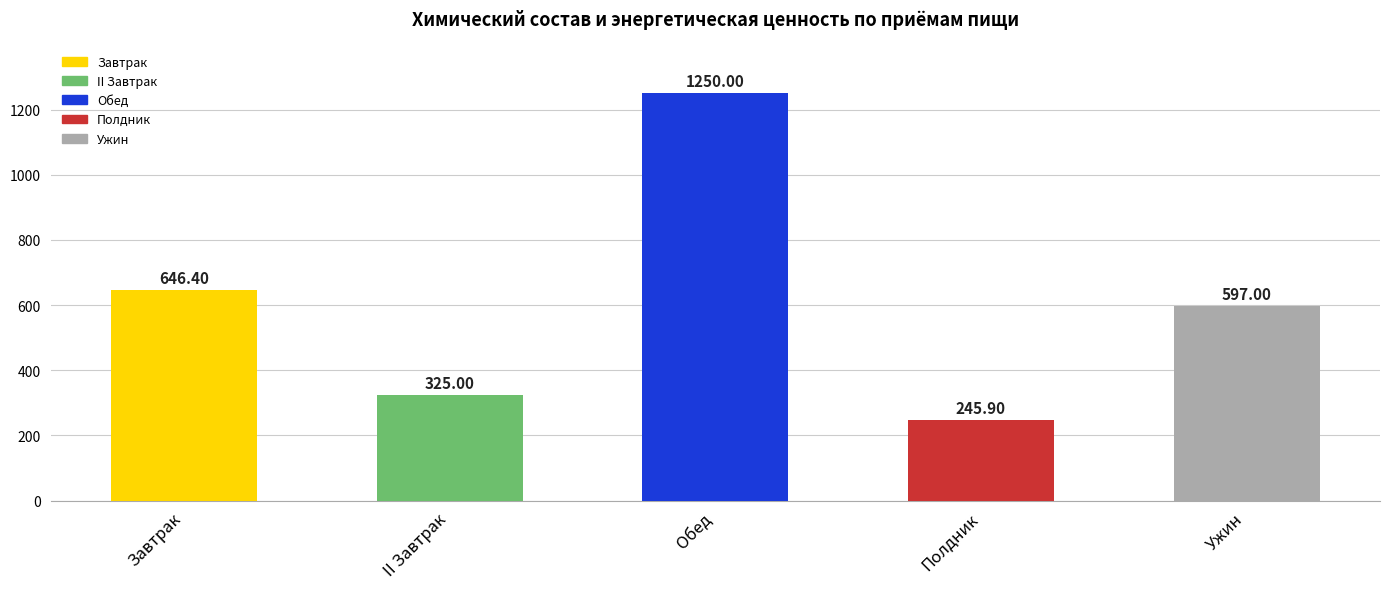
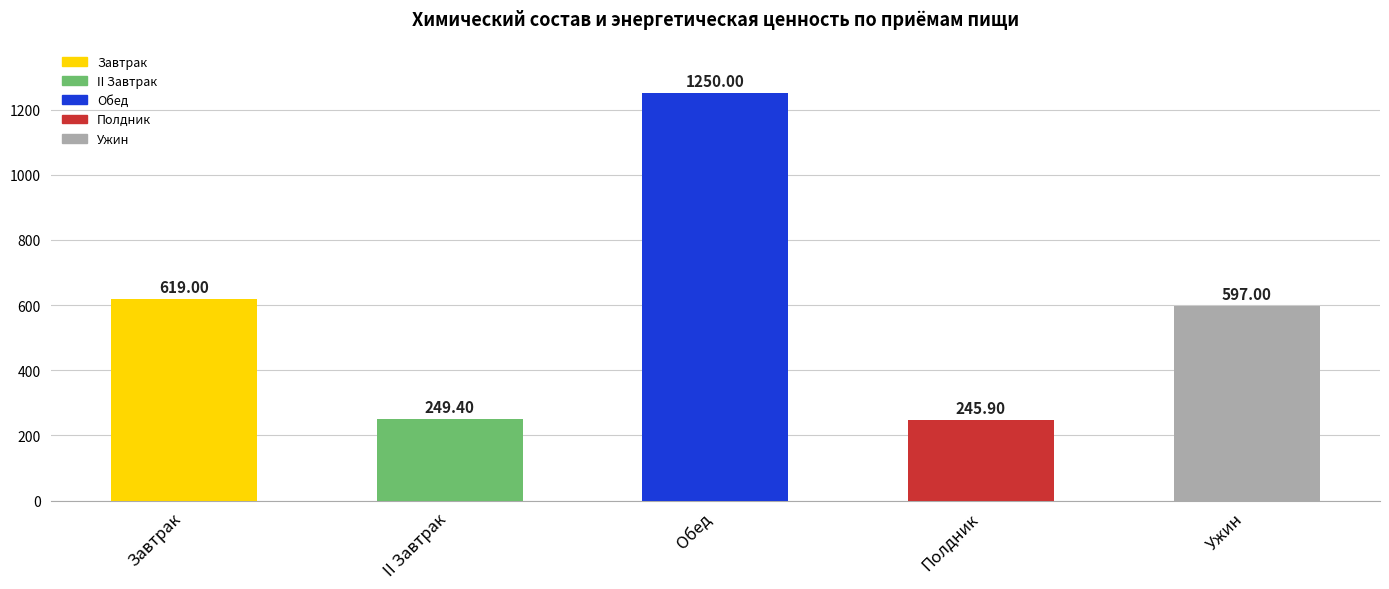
Завтрак: 646.40 -> 619.00
II Завтрак: 325.00 -> 249.40
